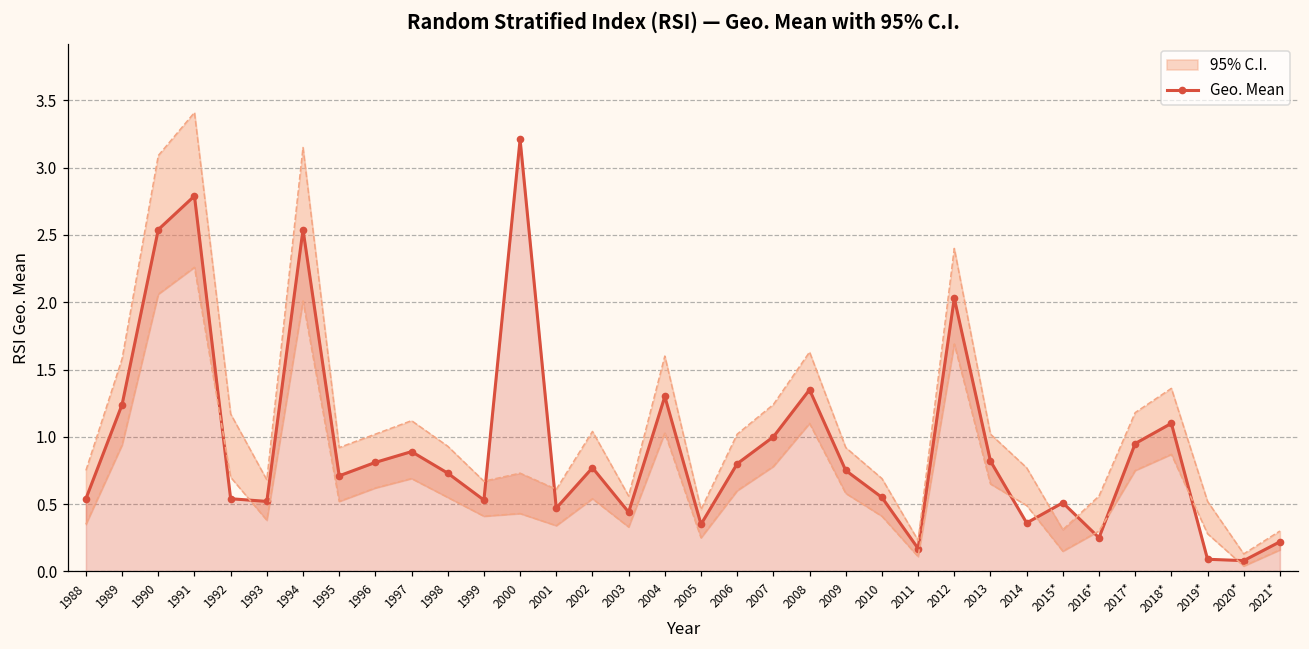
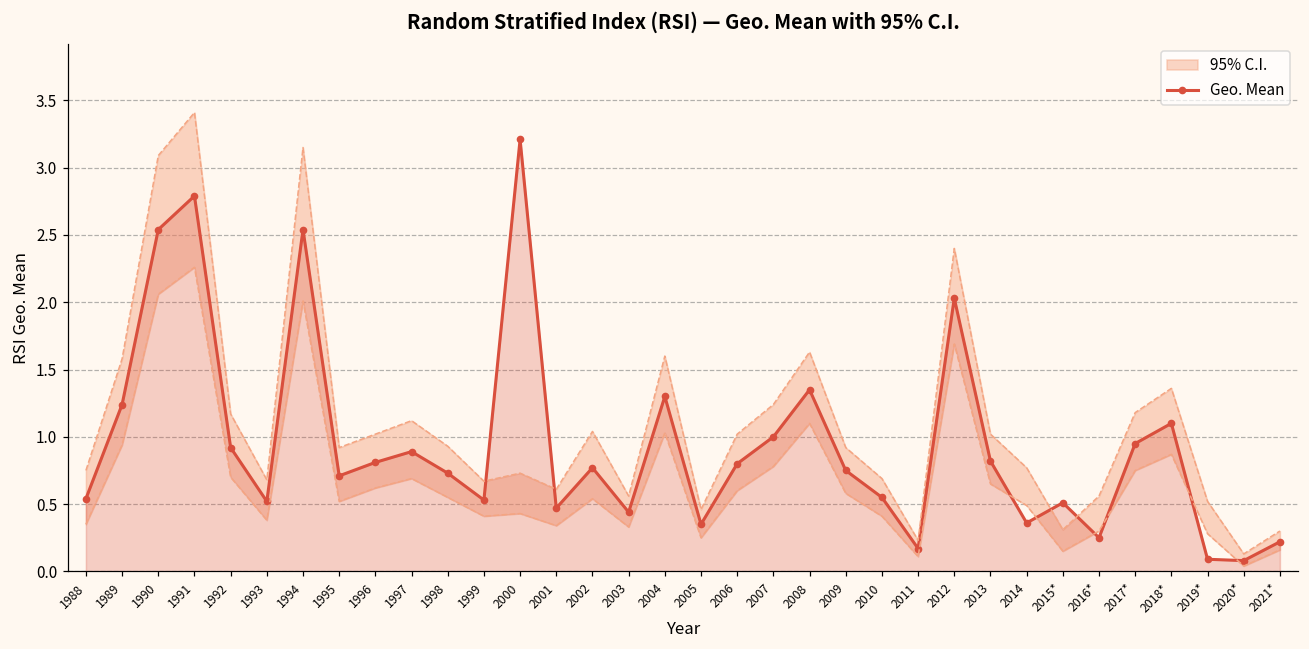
Geo. Mean, 1992: 0.54 -> 0.92
